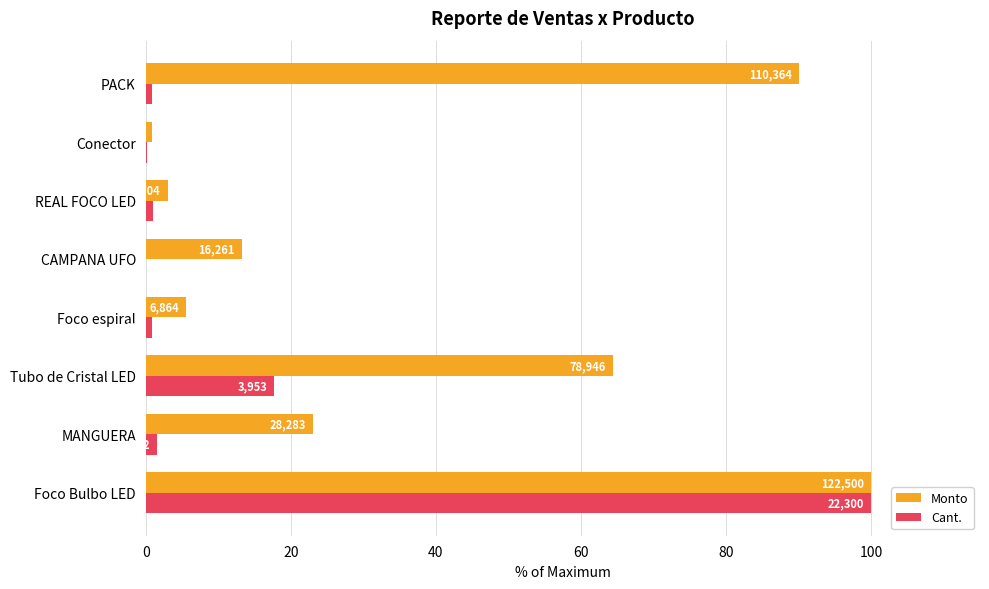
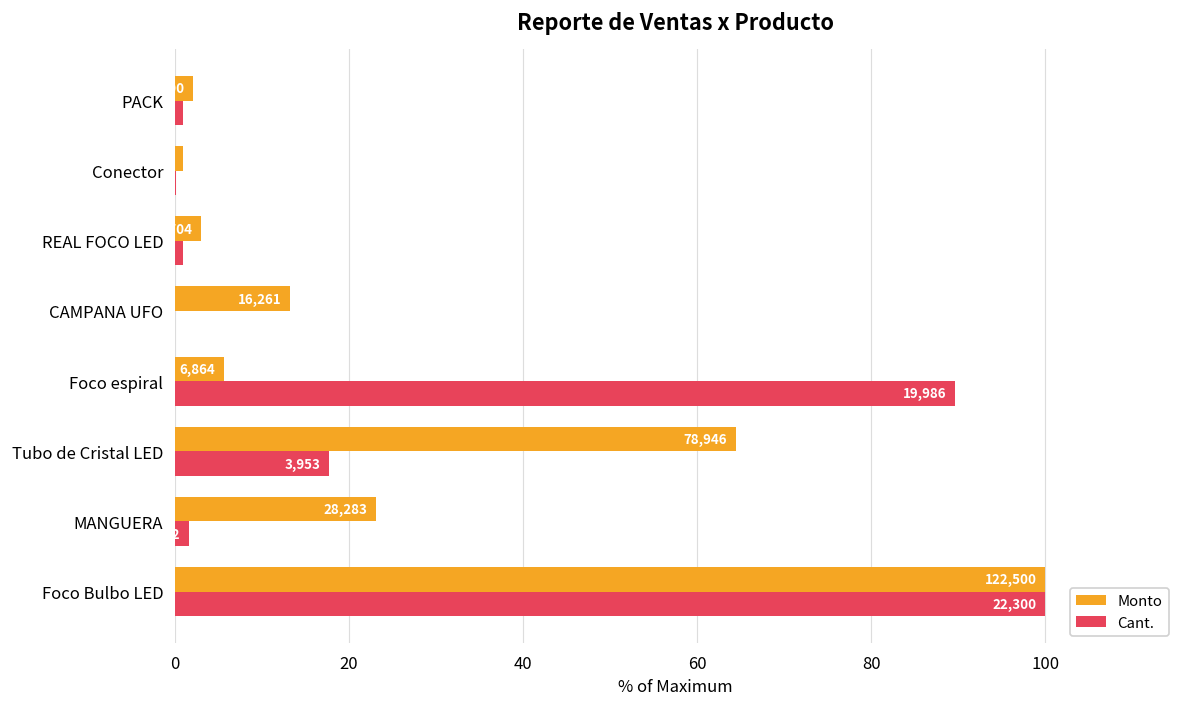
Monto, PACK: 90 -> 2
Cant., Foco espiral: 1 -> 90
